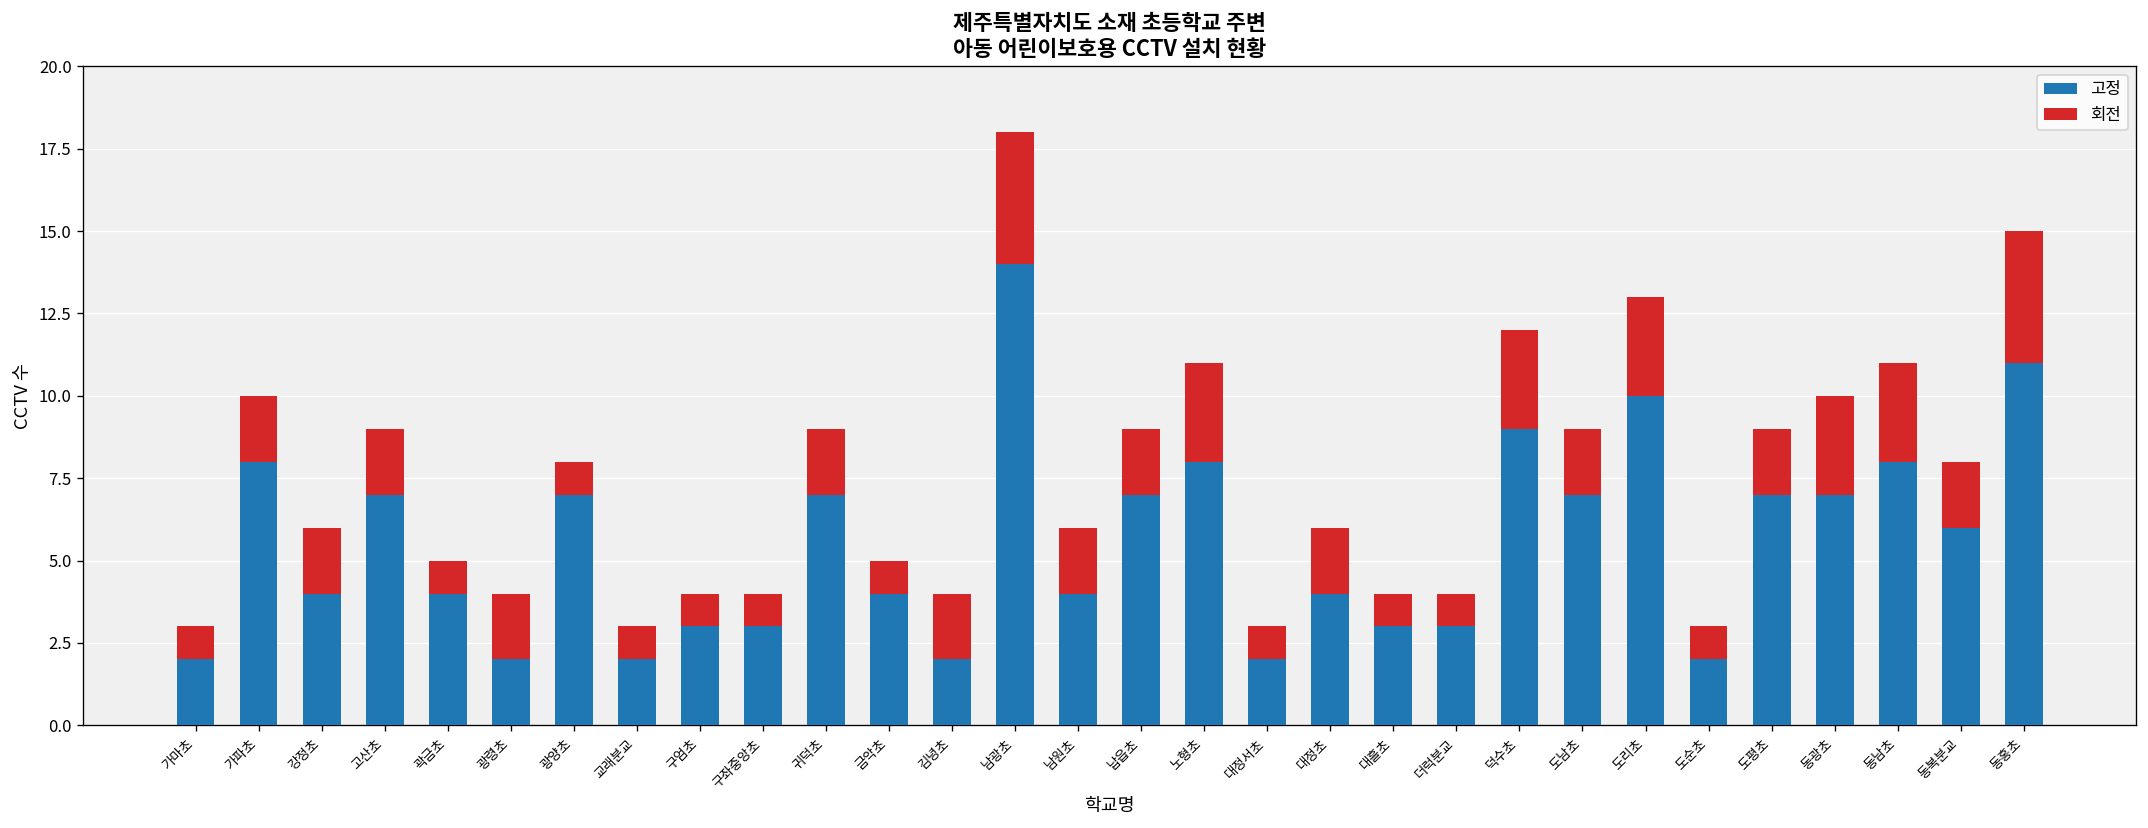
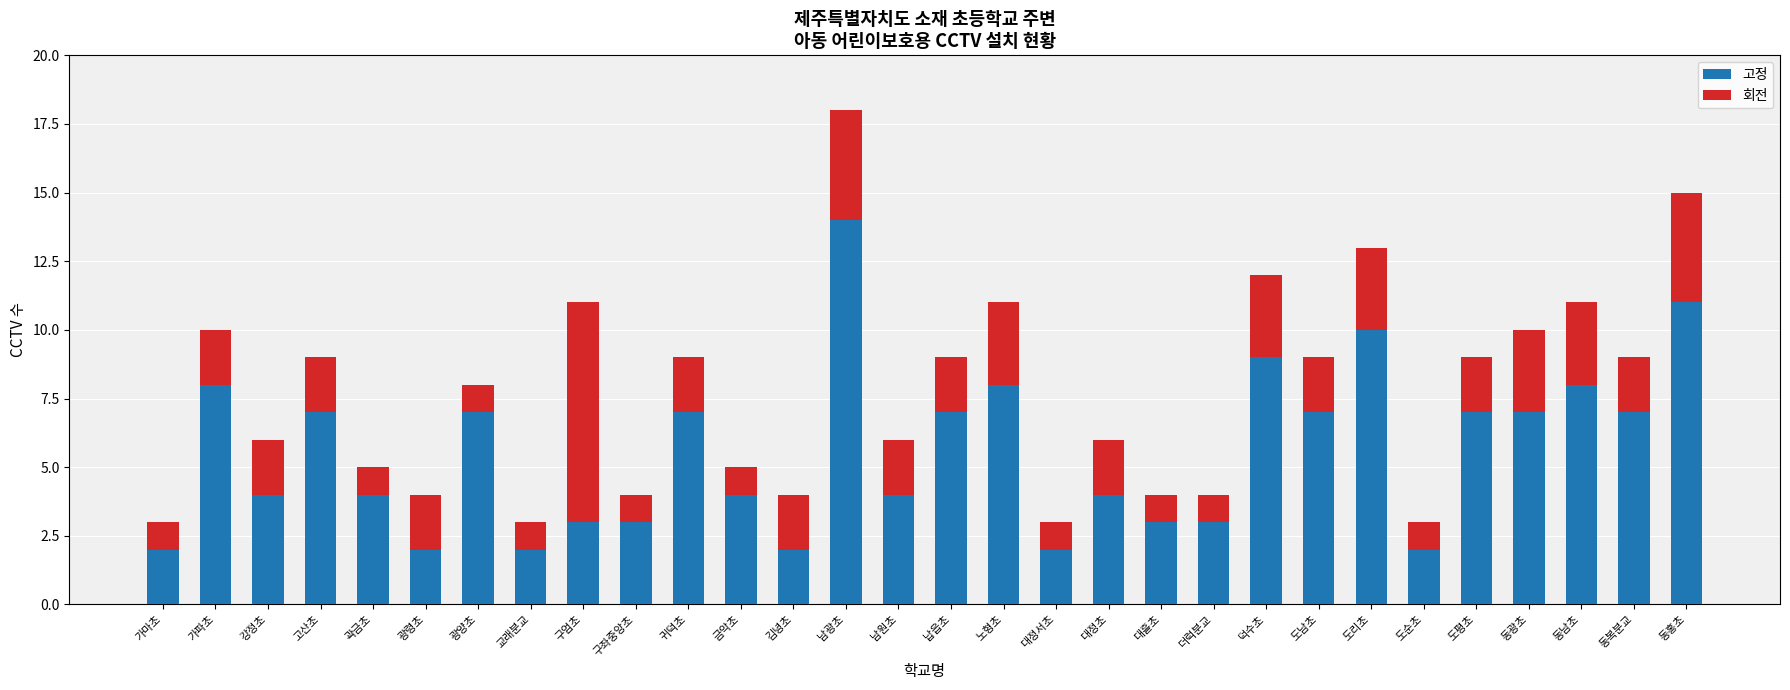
회전, 구엄초: 1 -> 8
고정, 동복분교: 6 -> 7
